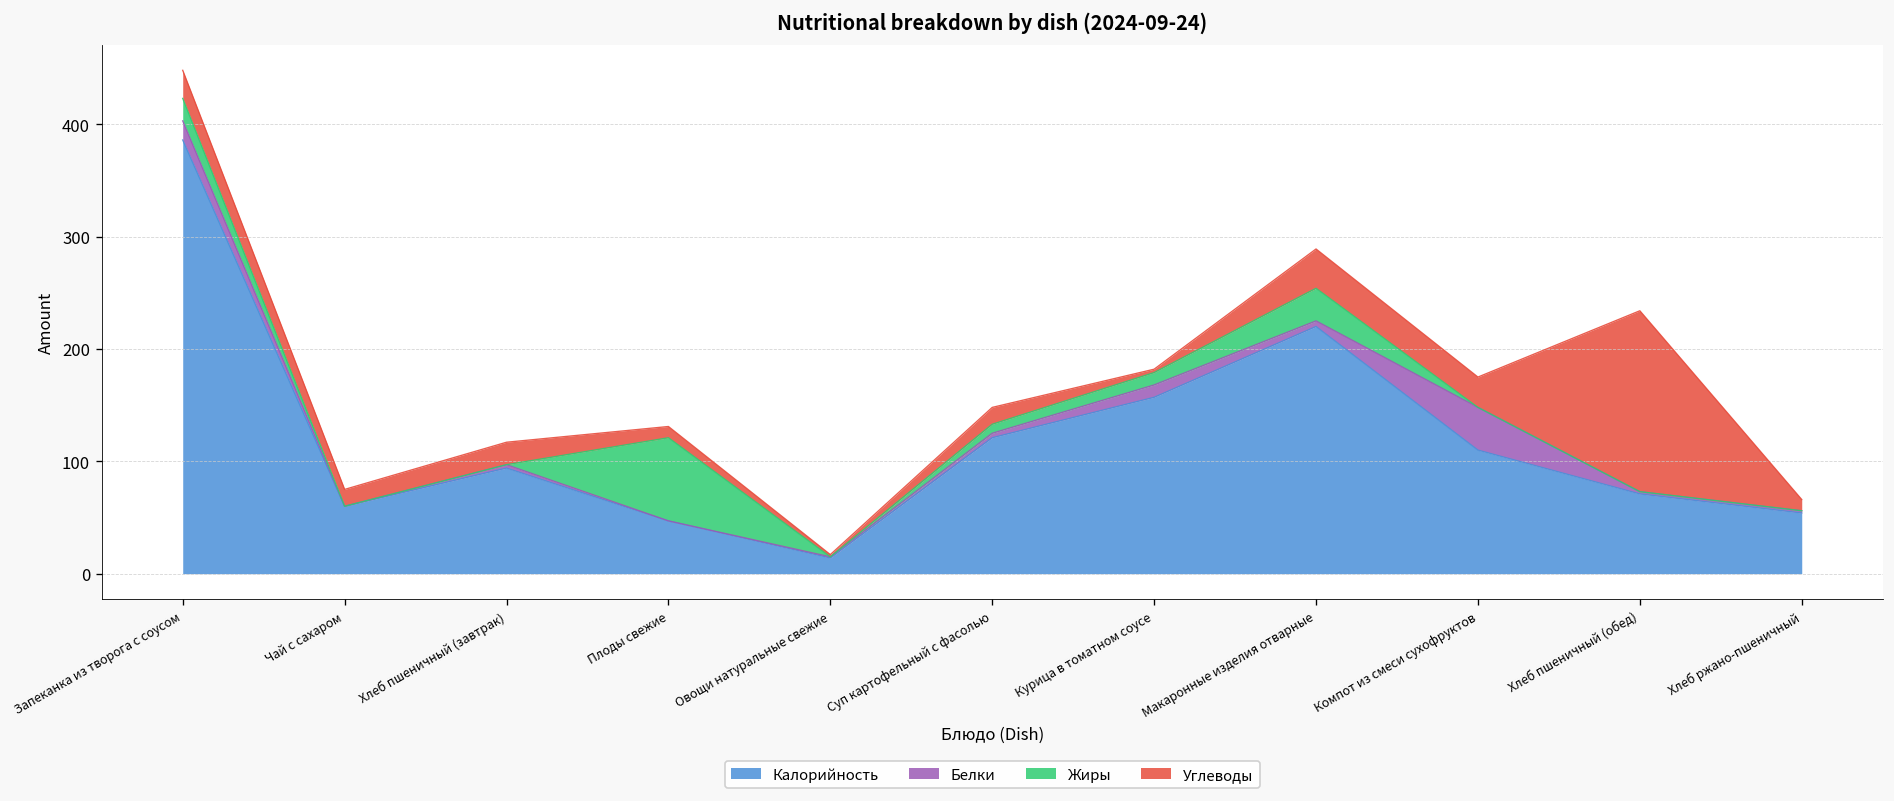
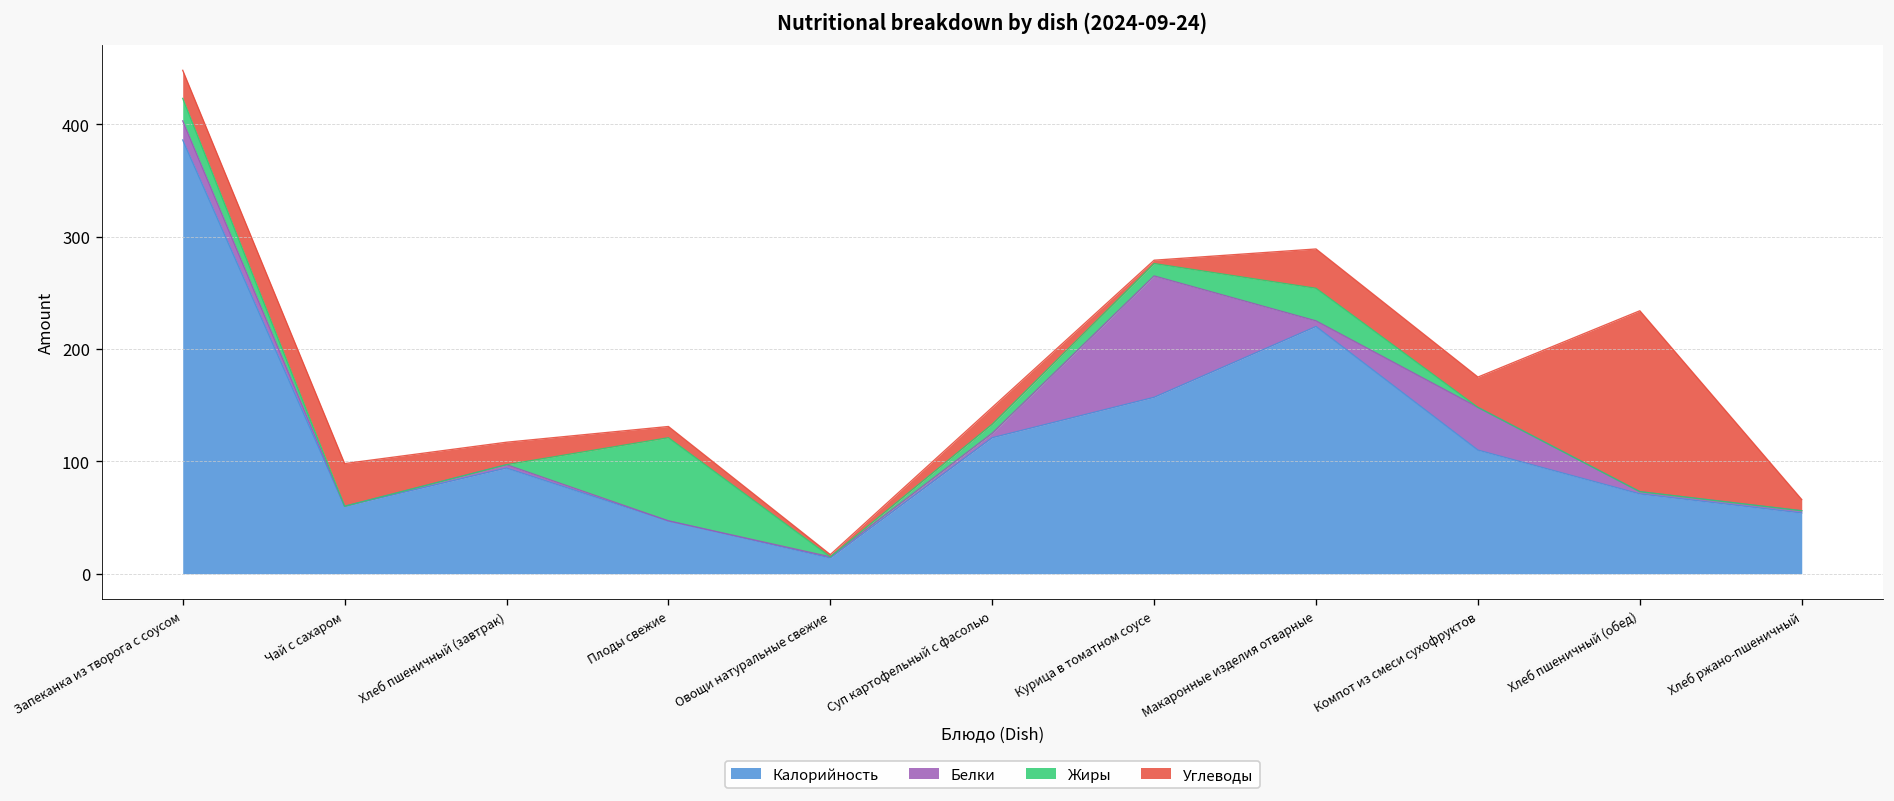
Углеводы, Чай с сахаром: 20 -> 40
Белки, Курица в томатном соусе: 10 -> 110
